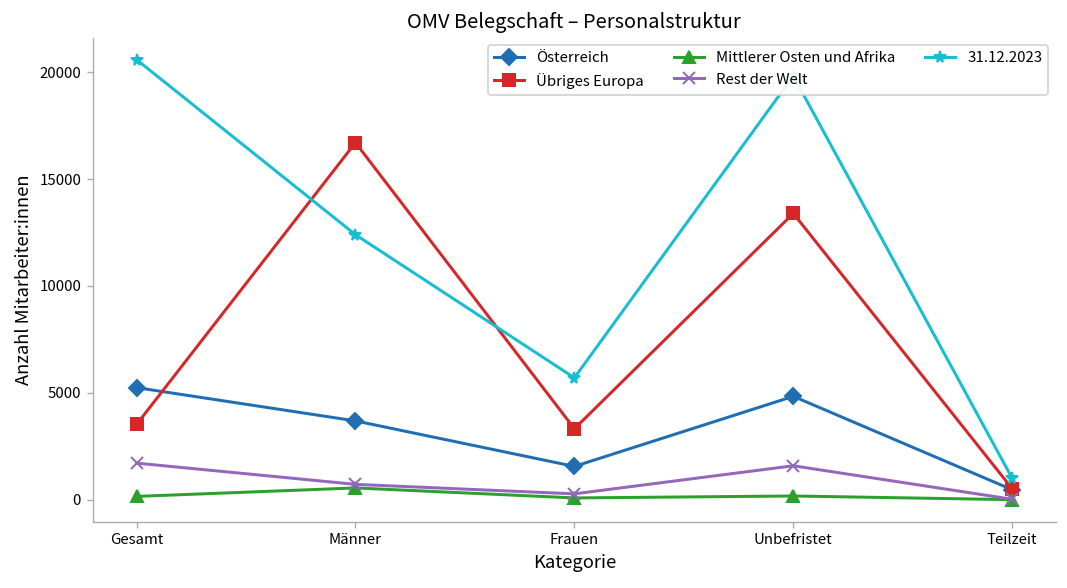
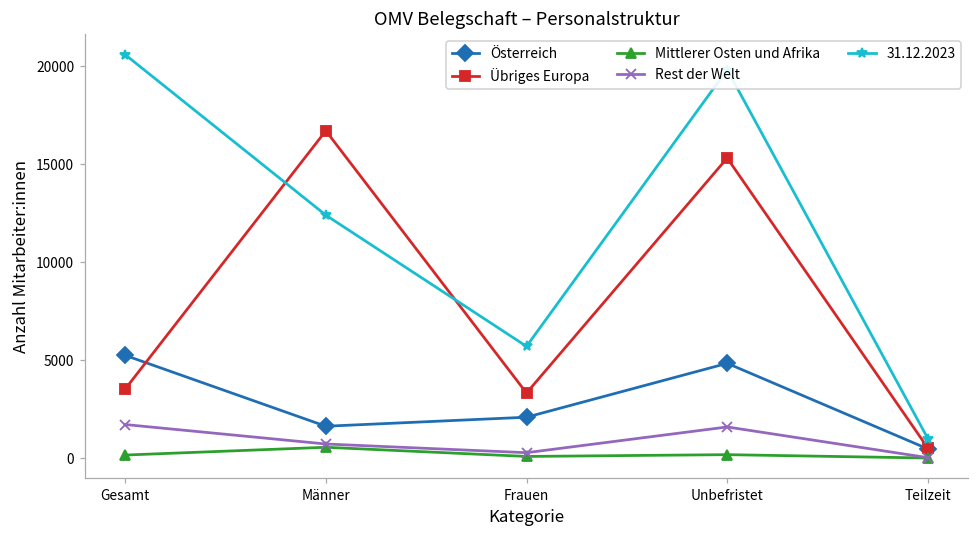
Österreich, Männer: 3700 -> 1600
Österreich, Frauen: 1600 -> 2100
Übriges Europa, Unbefristet: 13400 -> 15300
